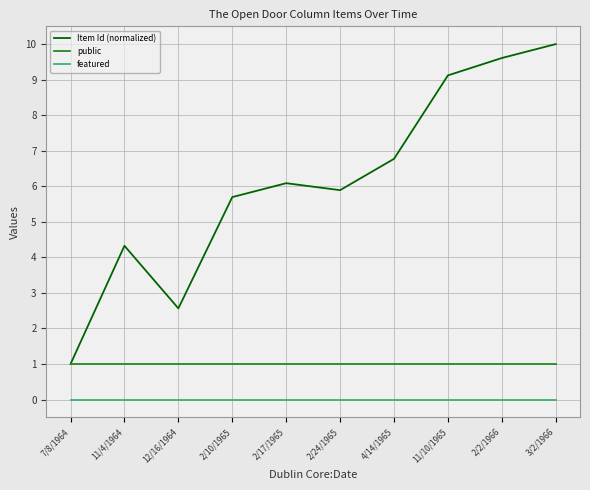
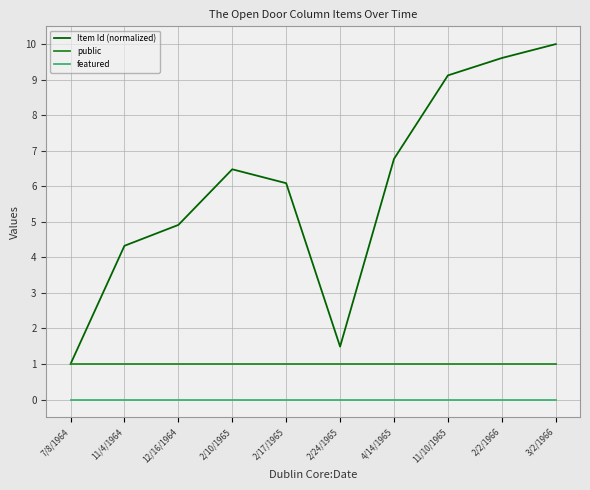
Item Id (normalized), 12/16/1964: 2.6 -> 4.9
Item Id (normalized), 2/10/1965: 5.7 -> 6.5
Item Id (normalized), 2/24/1965: 5.9 -> 1.5
